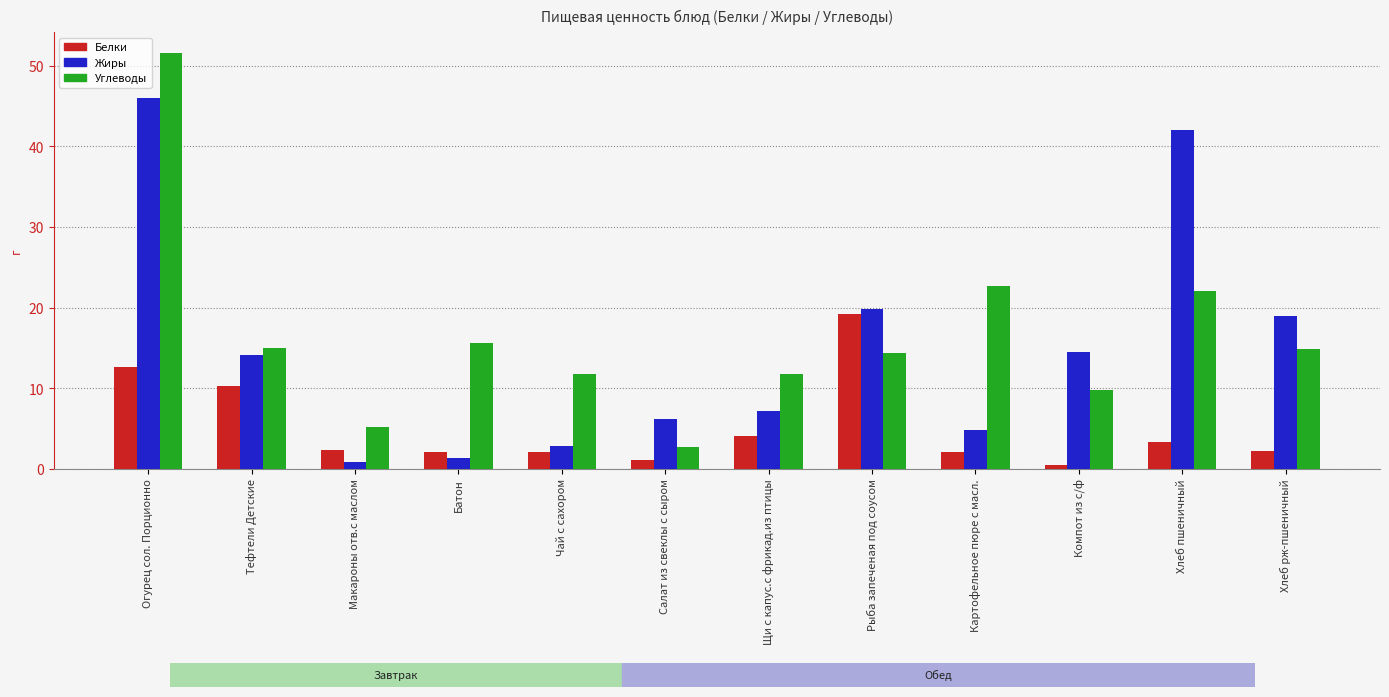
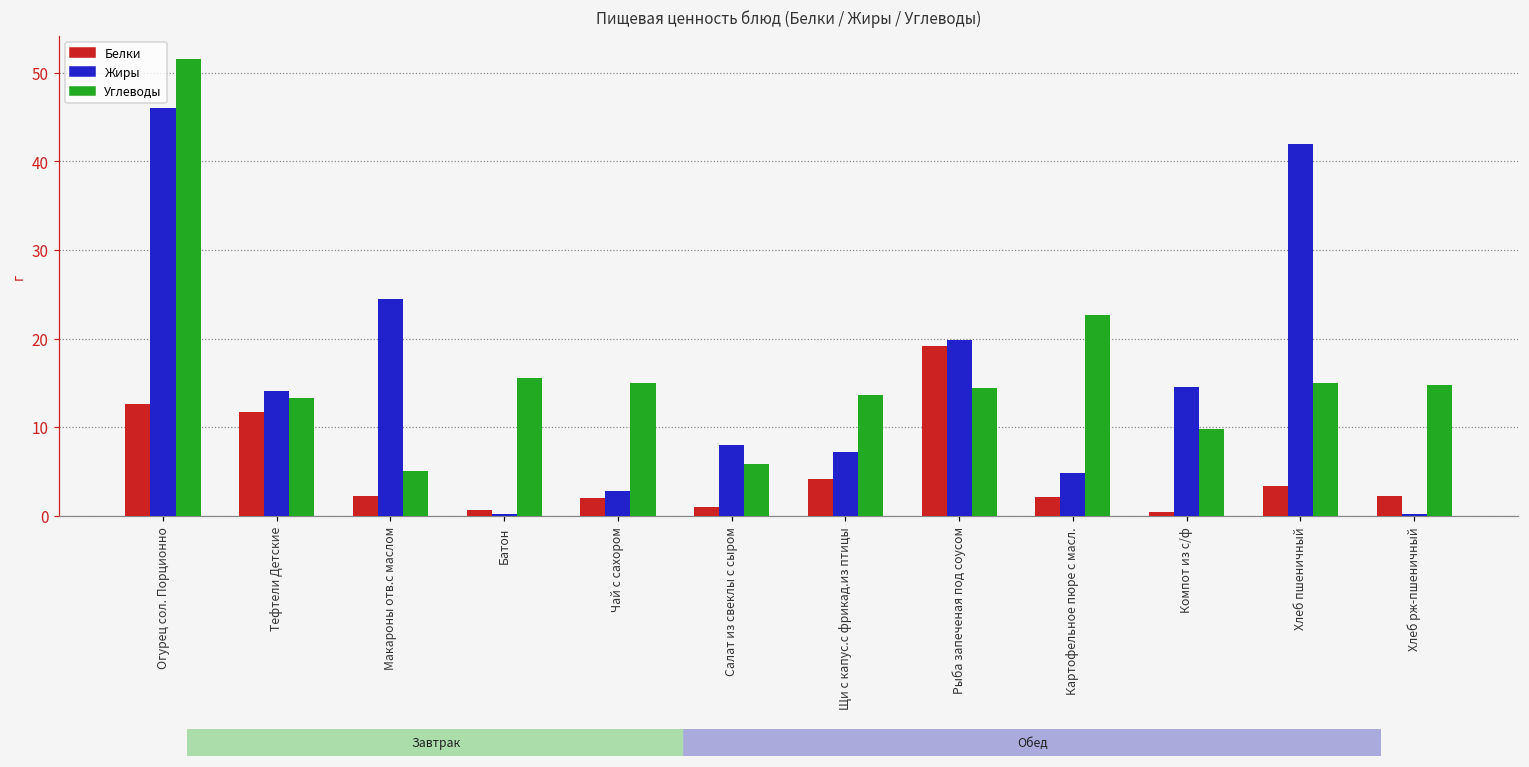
Белки, Тефтели Детские: 10 -> 12
Углеводы, Тефтели Детские: 15 -> 13
Жиры, Макароны отв.с маслом: 1 -> 24
Белки, Батон: 2 -> 1
Жиры, Батон: 1 -> 0
Углеводы, Чай с сахором: 12 -> 15
Жиры, Салат из свеклы с сыром: 6 -> 8
Углеводы, Салат из свеклы с сыром: 3 -> 6
Углеводы, Щи с капус.с фрикад.из птицы: 12 -> 14
Углеводы, Хлеб пшеничный: 22 -> 15
Жиры, Хлеб рж-пшеничный: 19 -> 0
